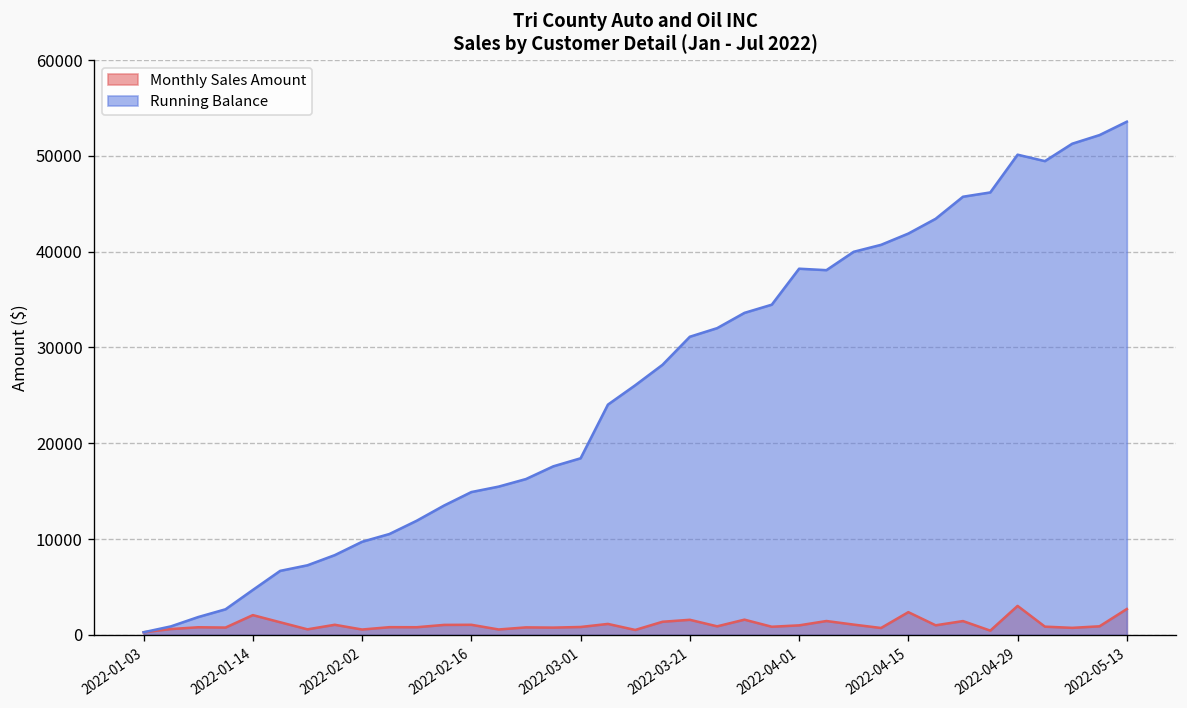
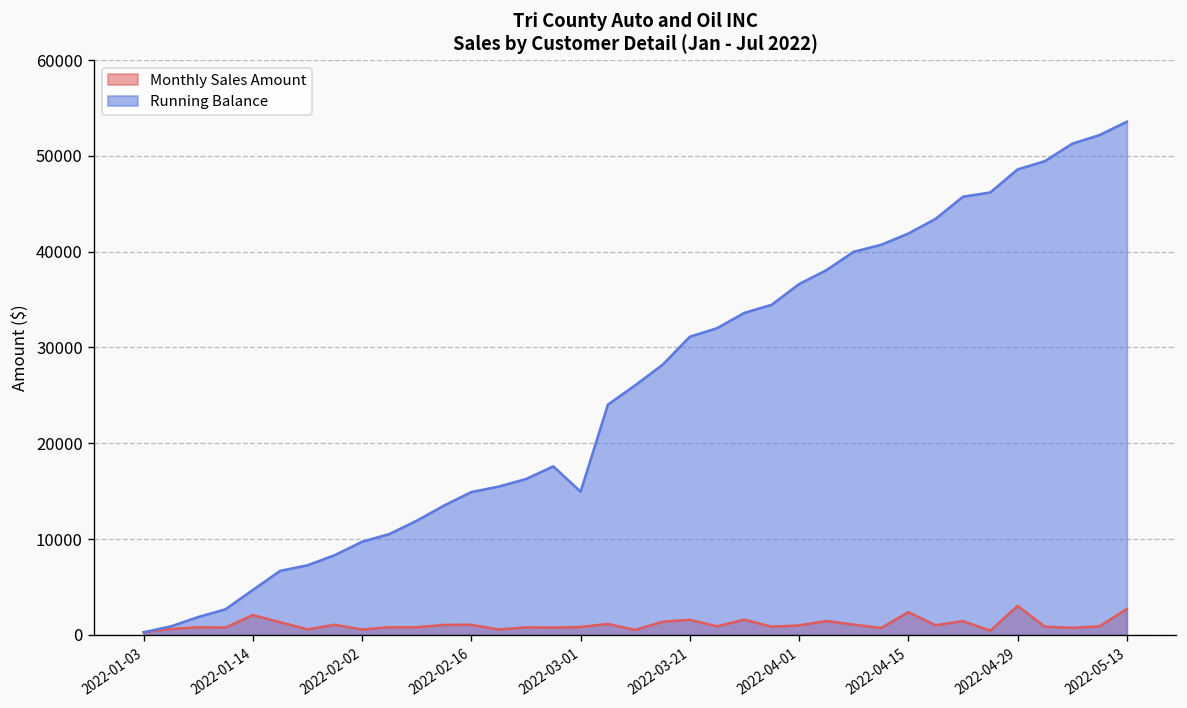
Running Balance, 2022-03-01: 18000 -> 15000
Running Balance, 2022-04-01: 38000 -> 37000
Running Balance, 2022-04-29: 50000 -> 49000
